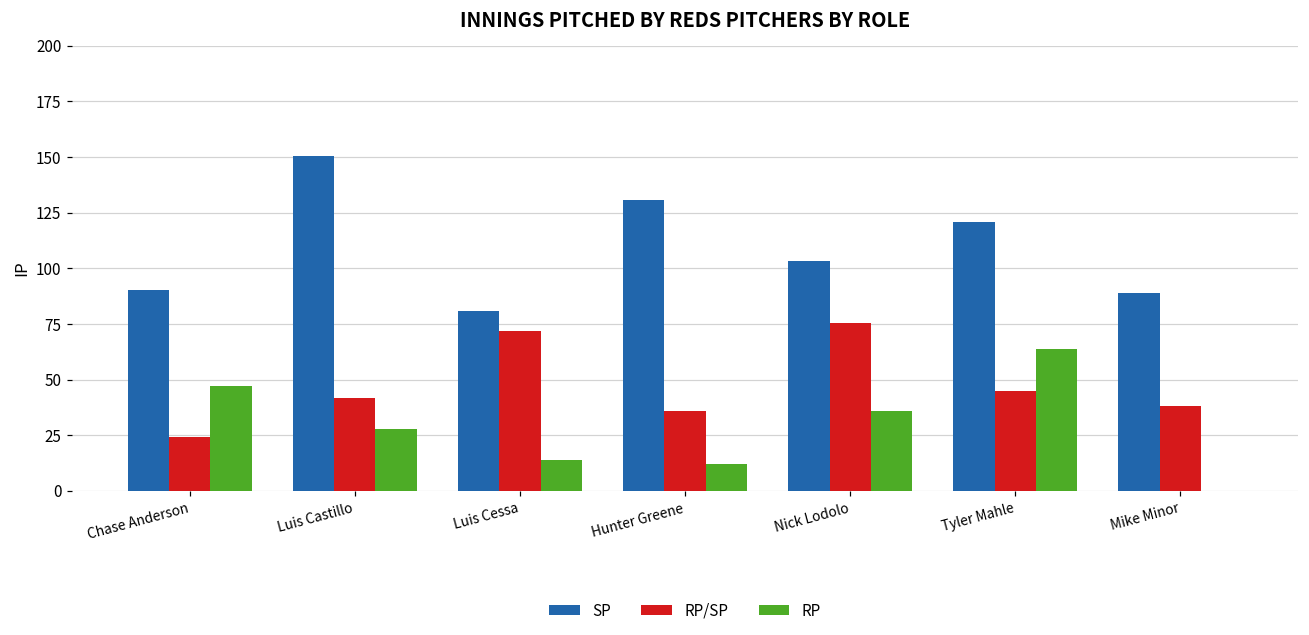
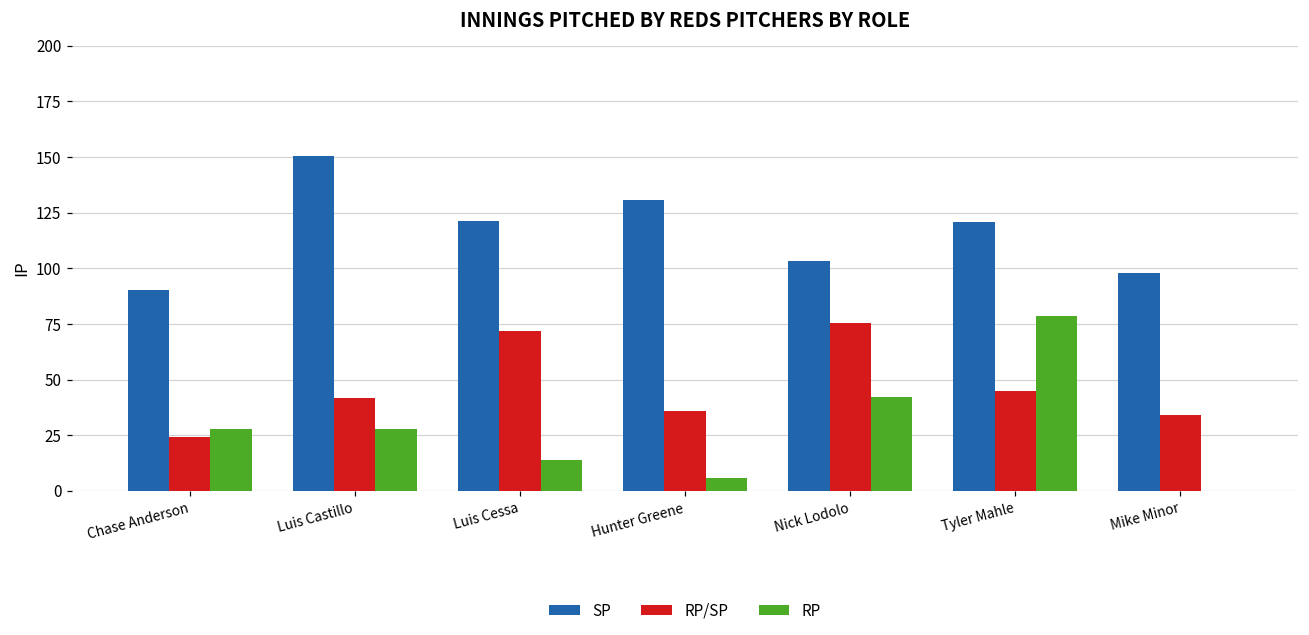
RP, Chase Anderson: 47 -> 28
SP, Luis Cessa: 81 -> 121
RP, Hunter Greene: 12 -> 6
RP, Nick Lodolo: 36 -> 42
RP, Tyler Mahle: 64 -> 78
SP, Mike Minor: 89 -> 98
RP/SP, Mike Minor: 38 -> 34
